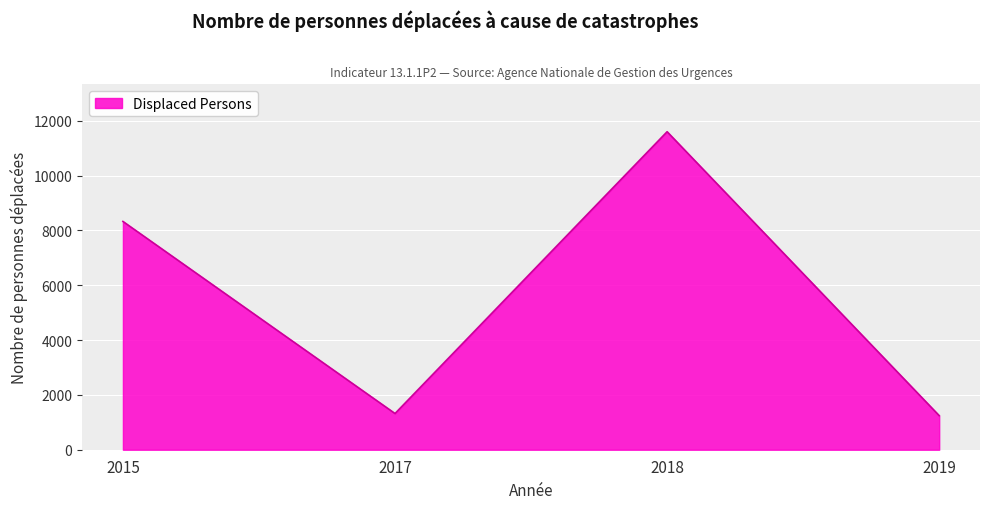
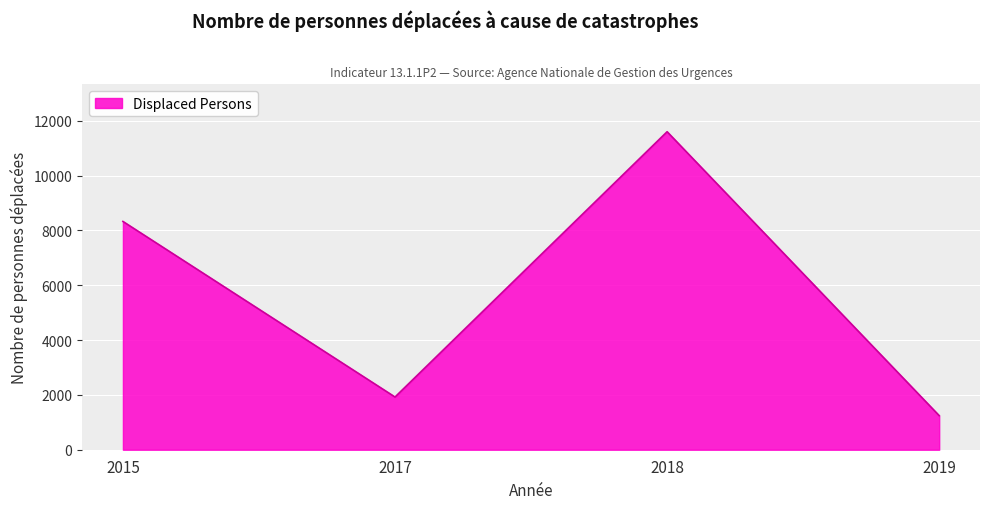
2017: 1300 -> 1900
